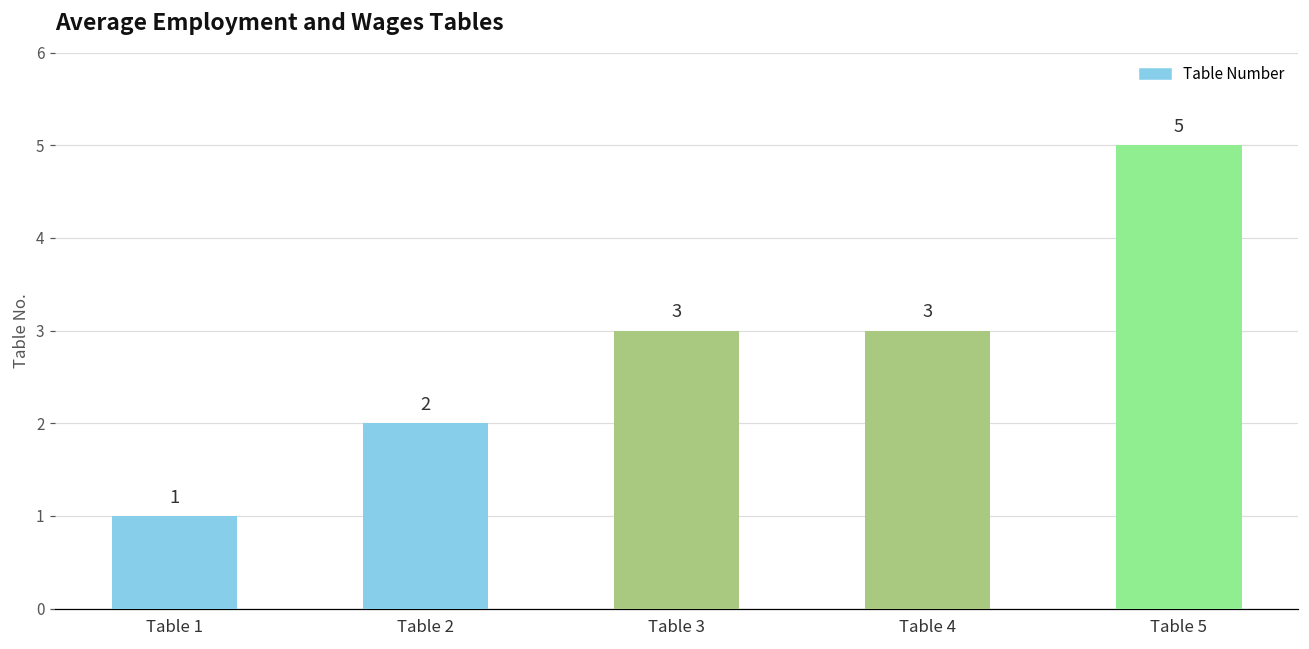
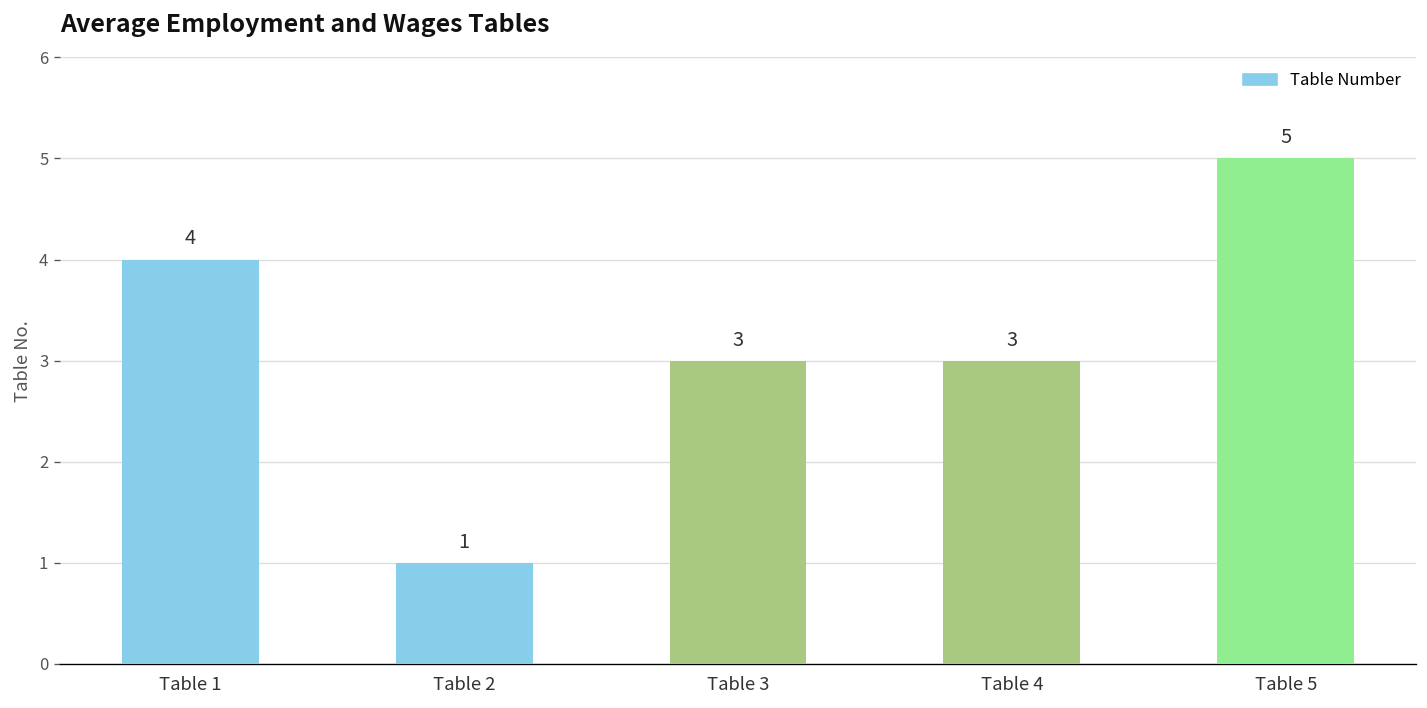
Table 1: 1 -> 4
Table 2: 2 -> 1
